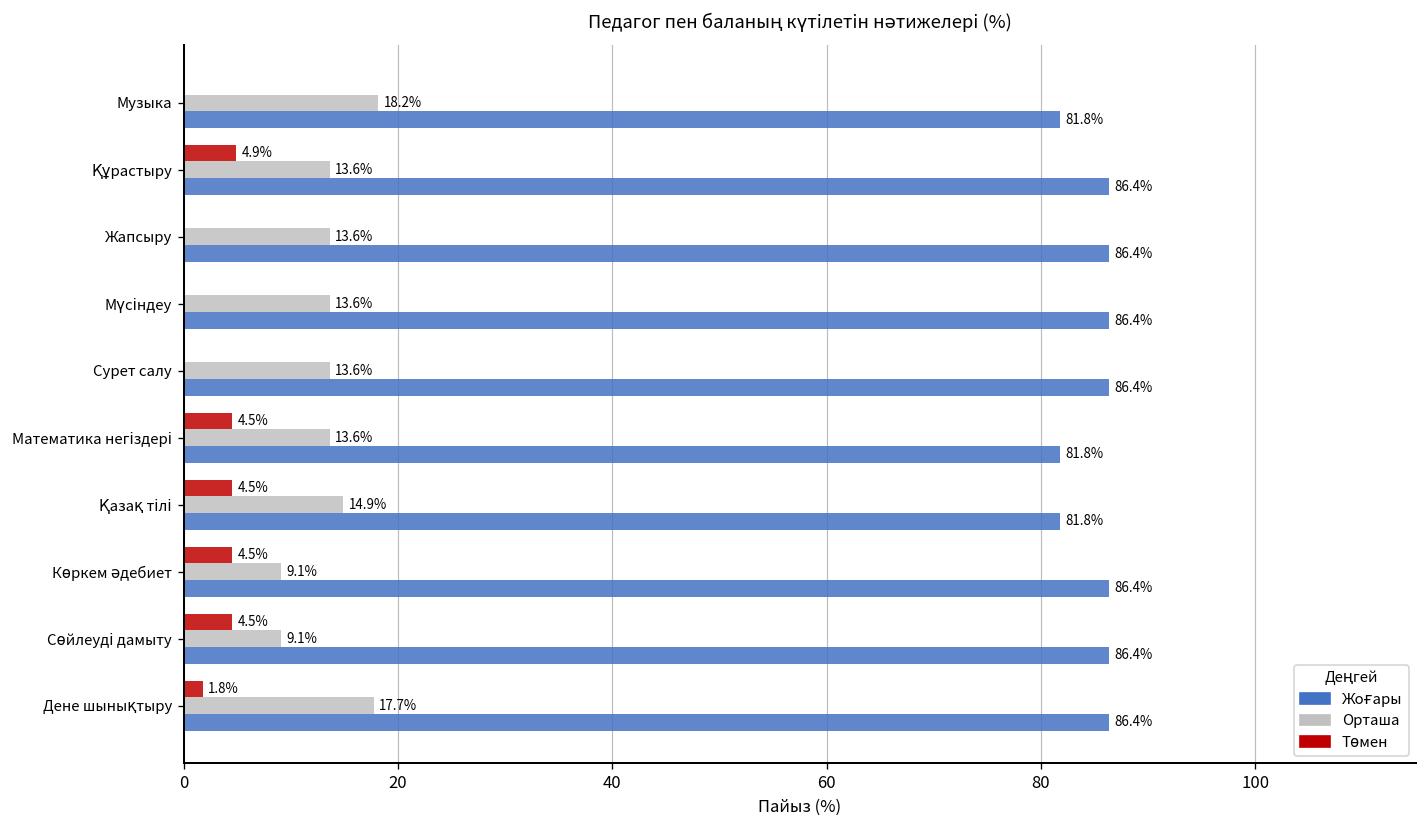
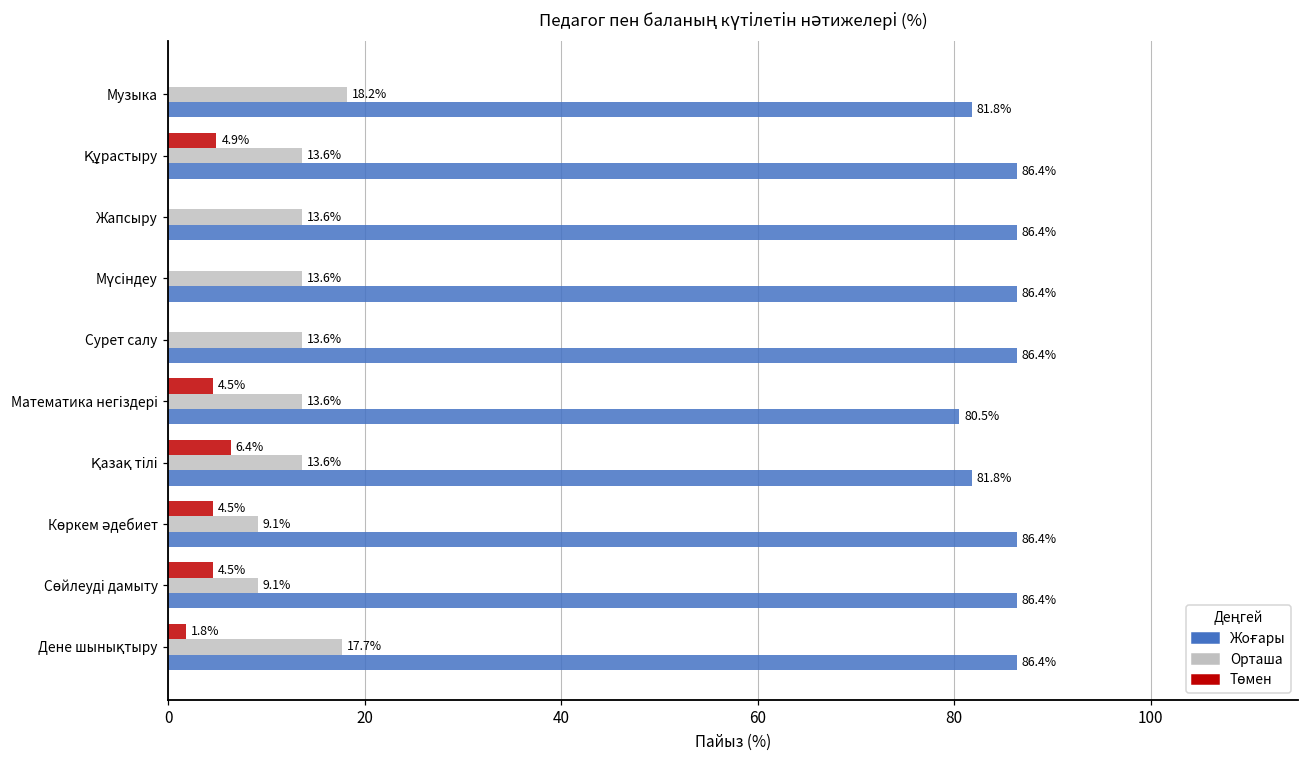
Жоғары, Математика негіздері: 81.8% -> 80.5%
Төмен, Қазақ тілі: 4.5% -> 6.4%
Орташа, Қазақ тілі: 14.9% -> 13.6%
